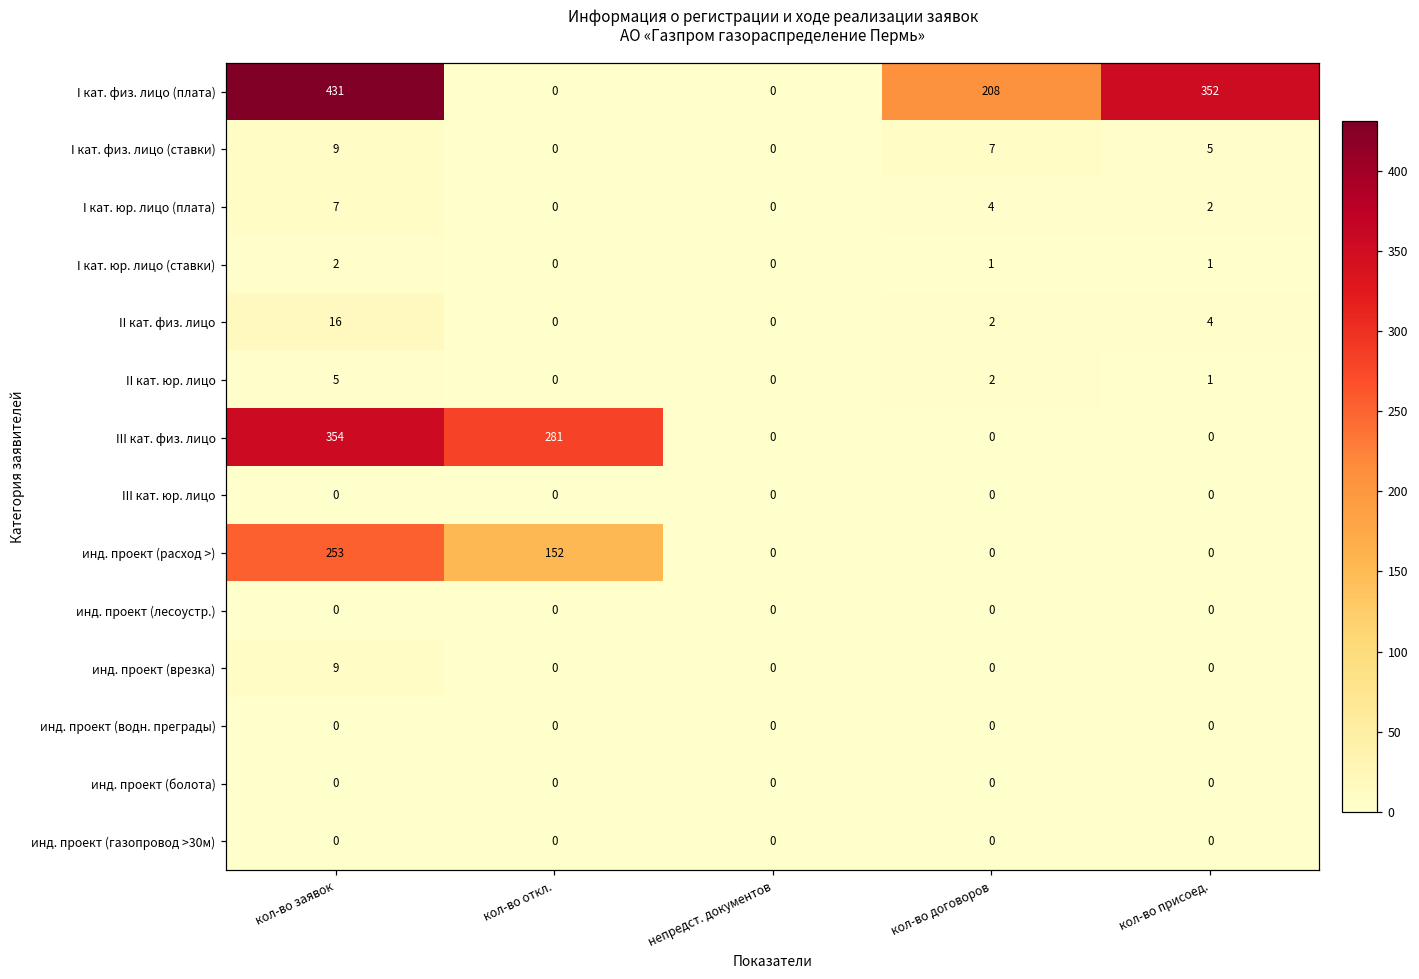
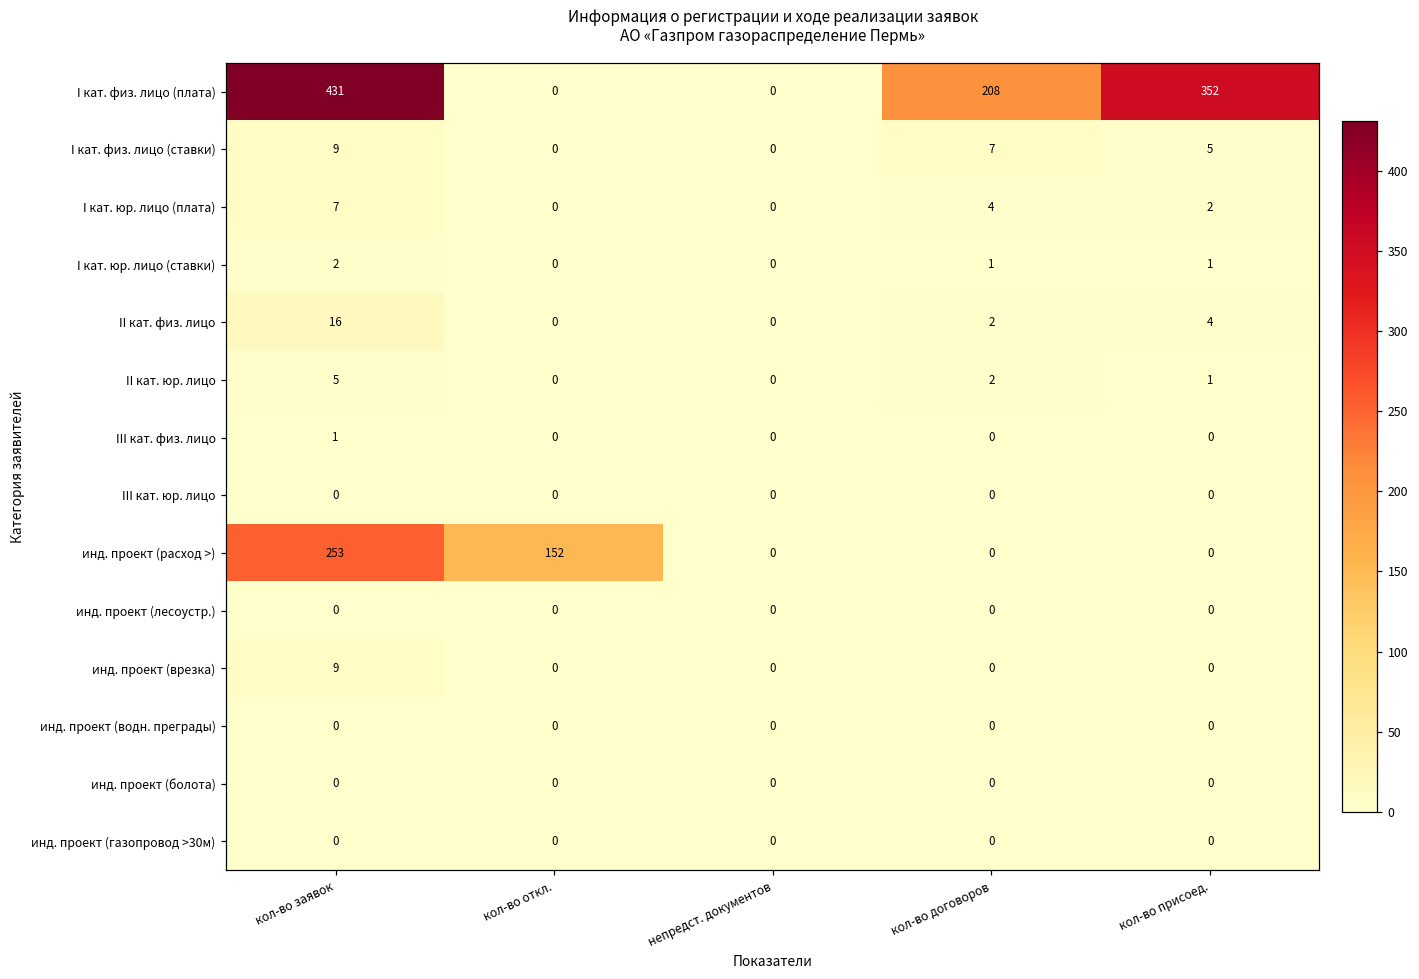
III кат. физ. лицо, кол-во заявок: 354 -> 1
III кат. физ. лицо, кол-во откл.: 281 -> 0
